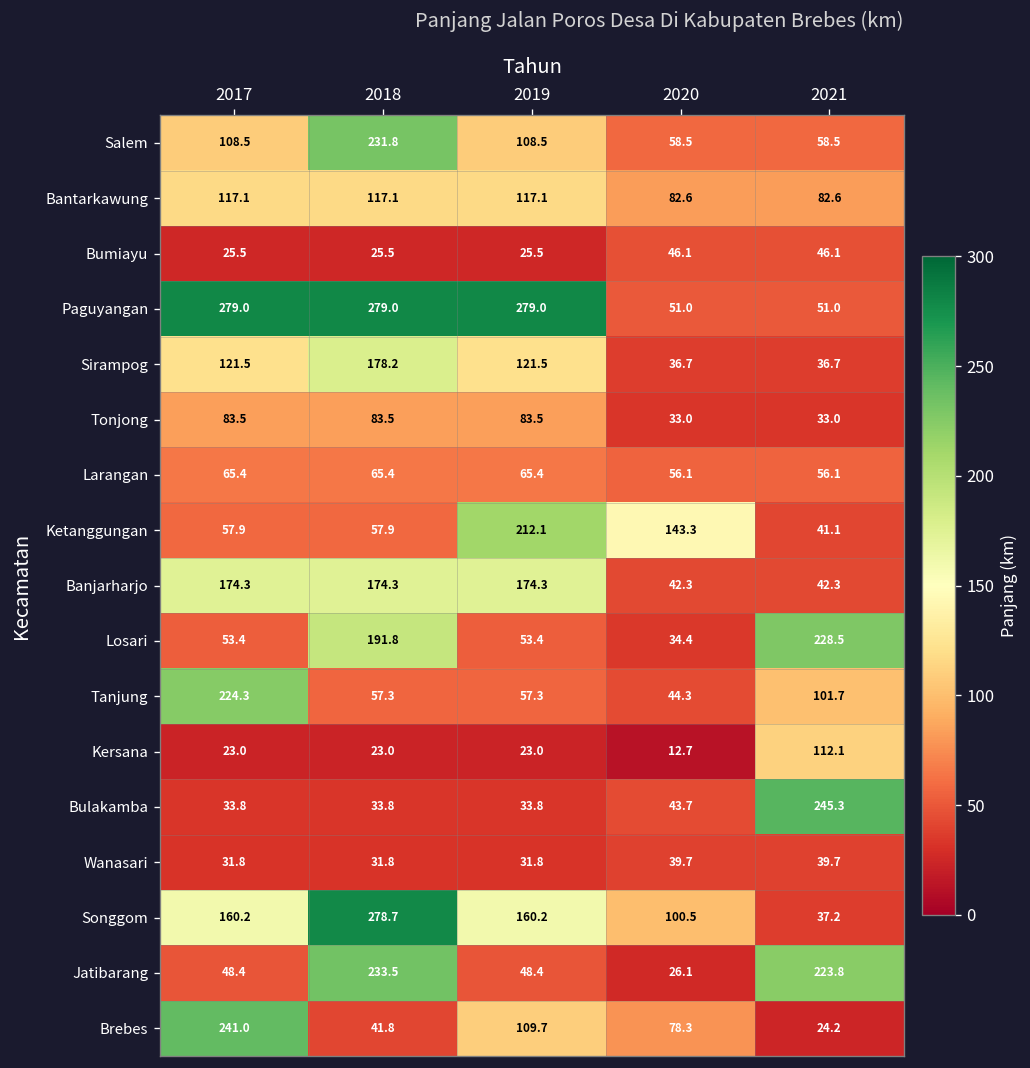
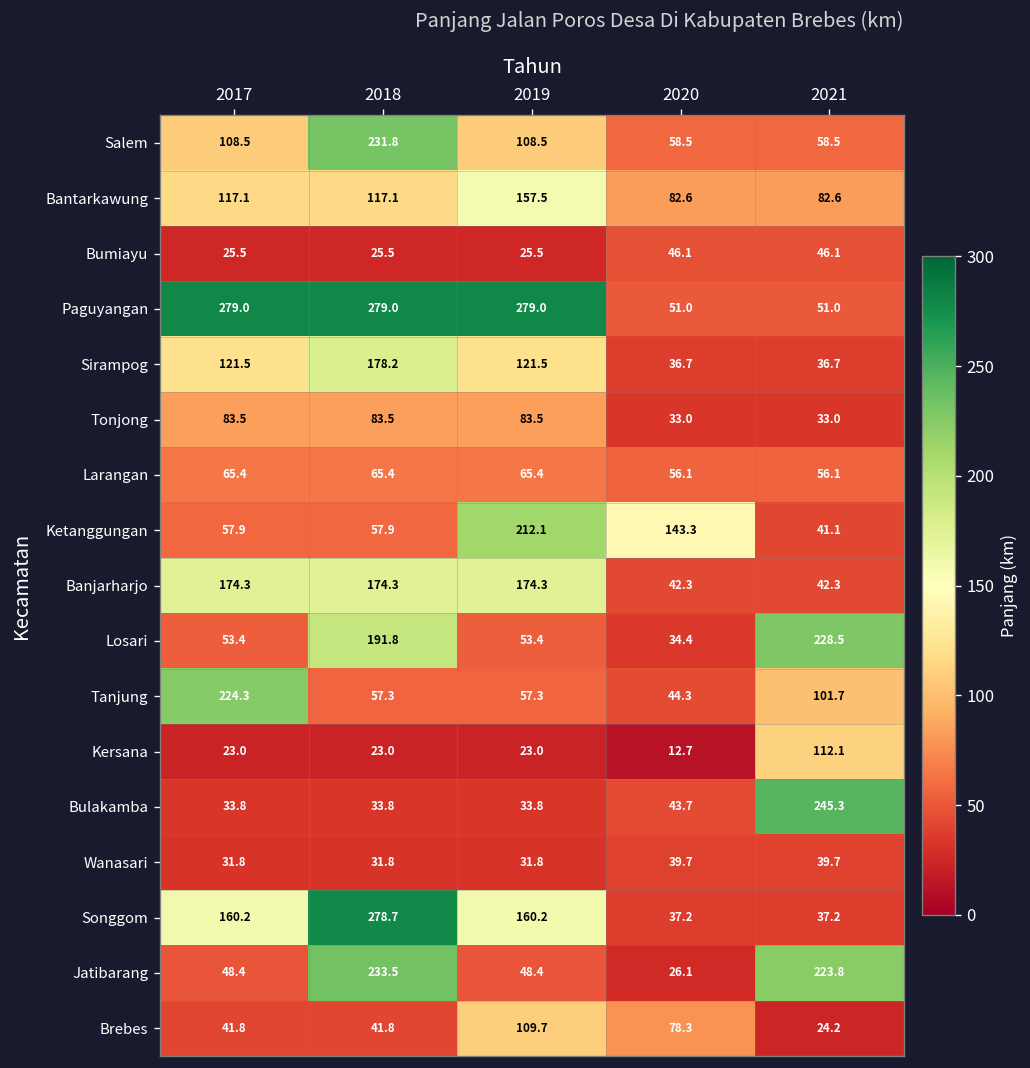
Bantarkawung, 2019: 117.1 -> 157.5
Songgom, 2020: 100.5 -> 37.2
Brebes, 2017: 241.0 -> 41.8
